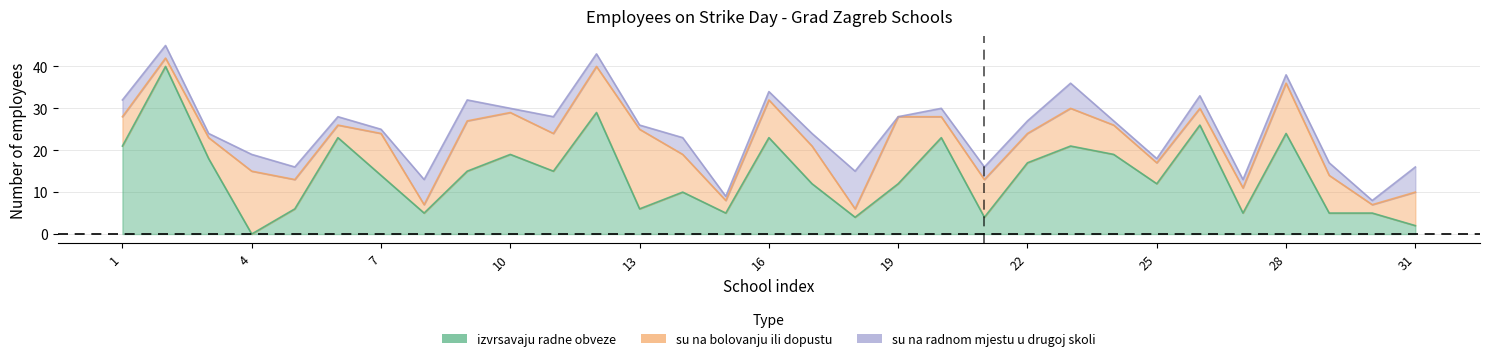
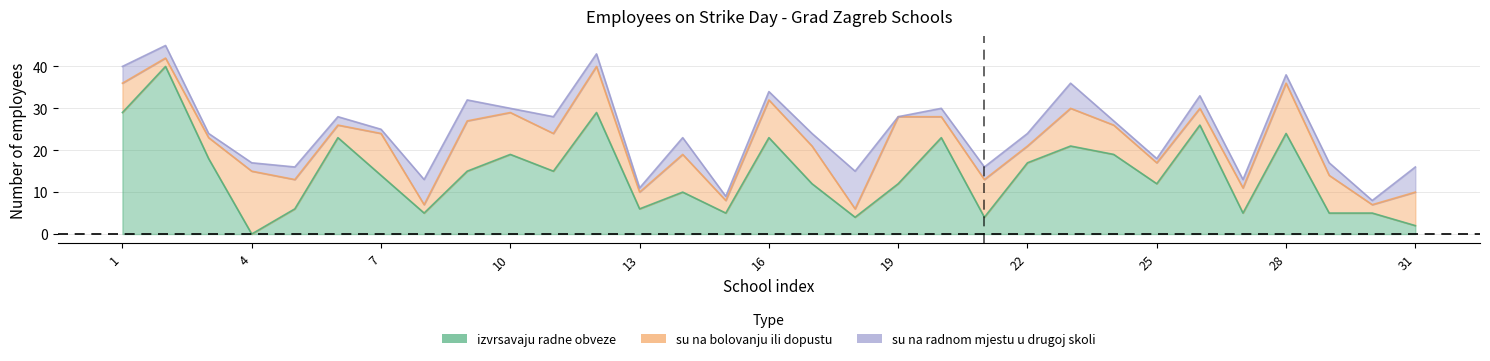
izvrsavaju radne obveze, 1: 21 -> 29
su na radnom mjestu u drugoj skoli, 4: 4 -> 2
su na bolovanju ili dopustu, 13: 19 -> 4
su na bolovanju ili dopustu, 22: 7 -> 4
